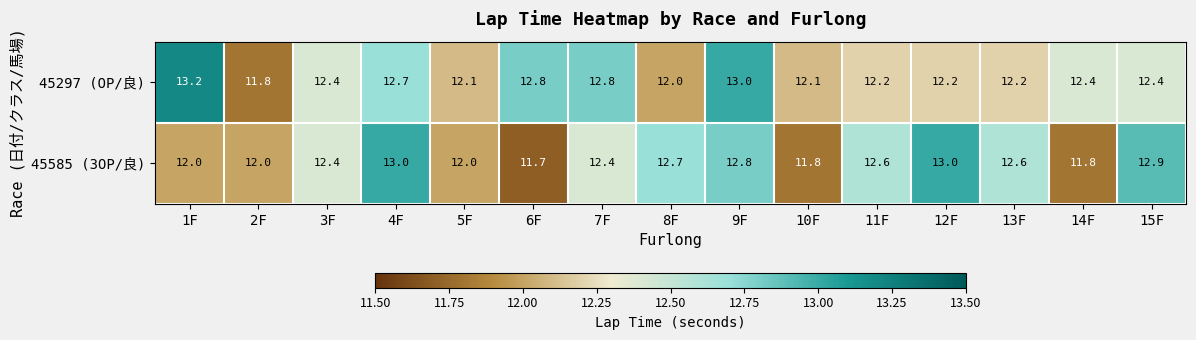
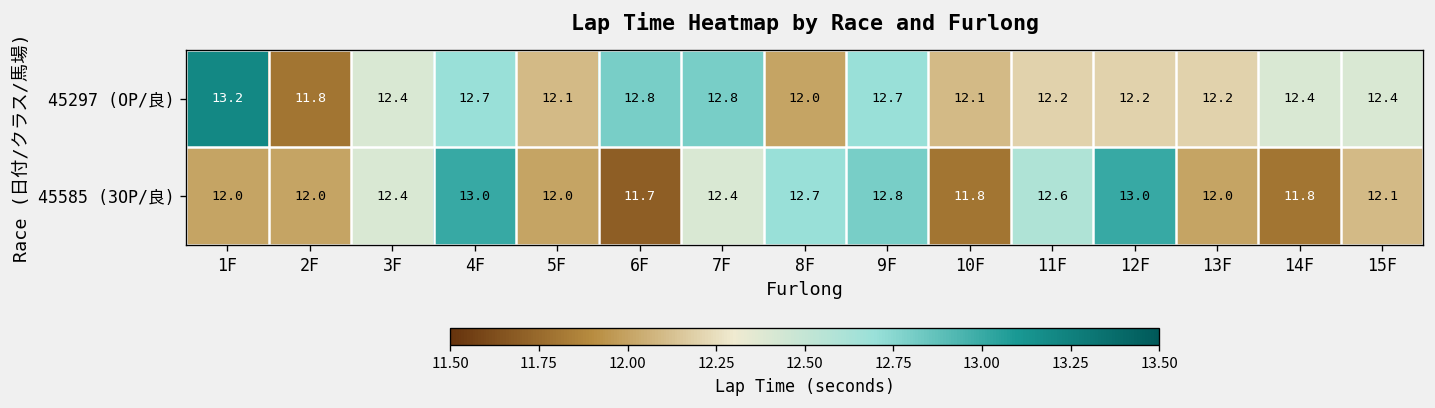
45297 (OP/良), 9F: 13.0 -> 12.7
45585 (3OP/良), 13F: 12.6 -> 12.0
45585 (3OP/良), 15F: 12.9 -> 12.1
